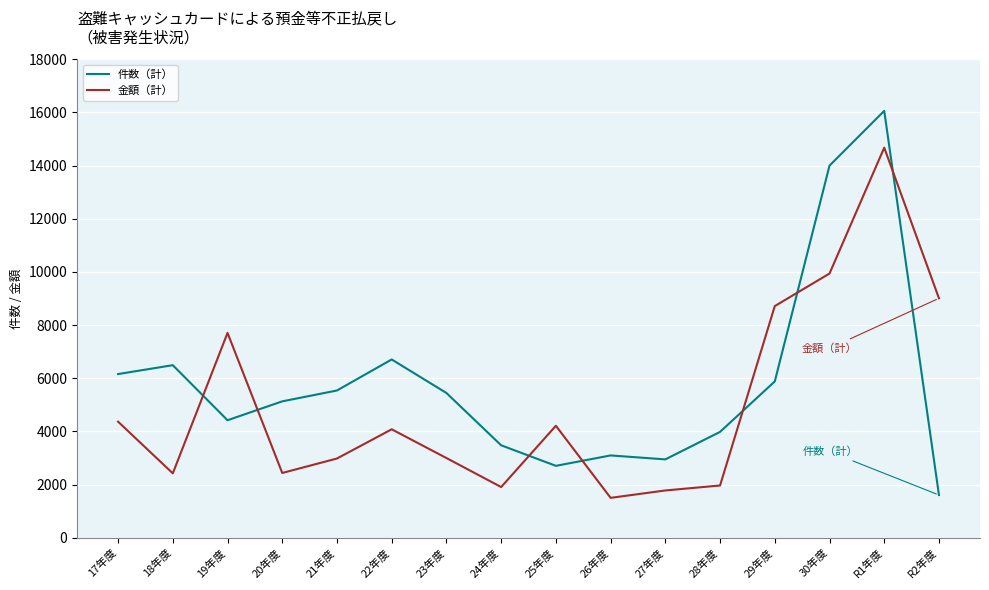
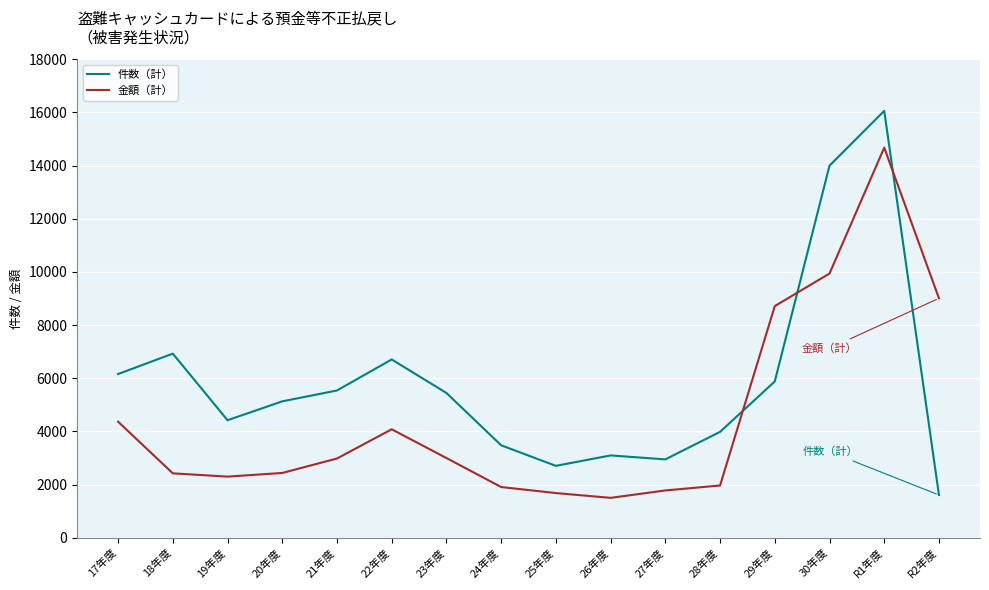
件数（計）, 18年度: 6500 -> 6900
金額（計）, 19年度: 7700 -> 2300
金額（計）, 25年度: 4200 -> 1700
